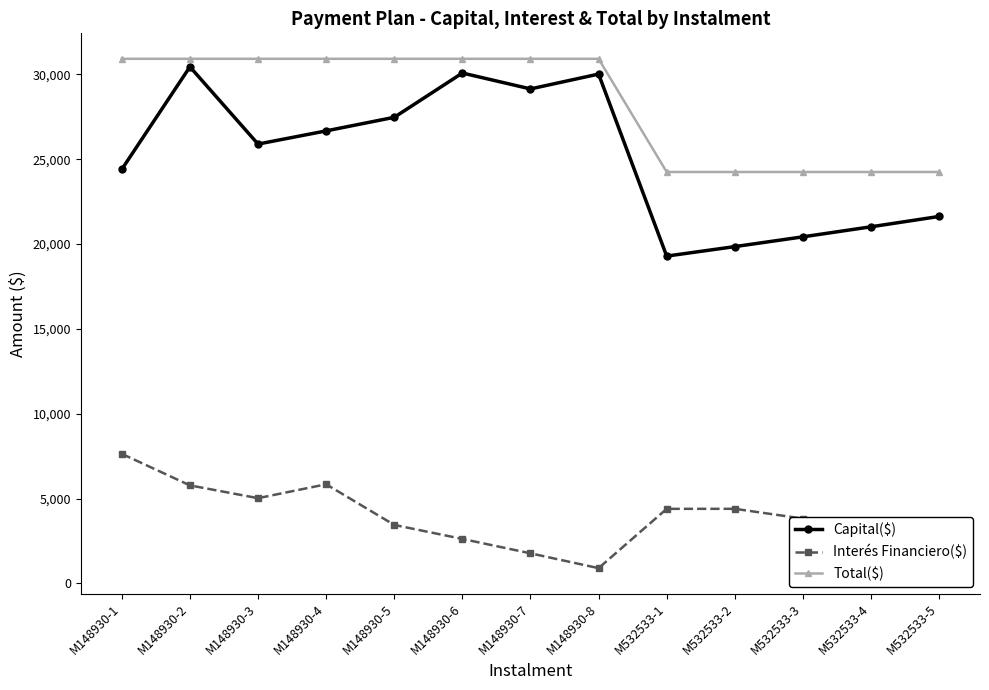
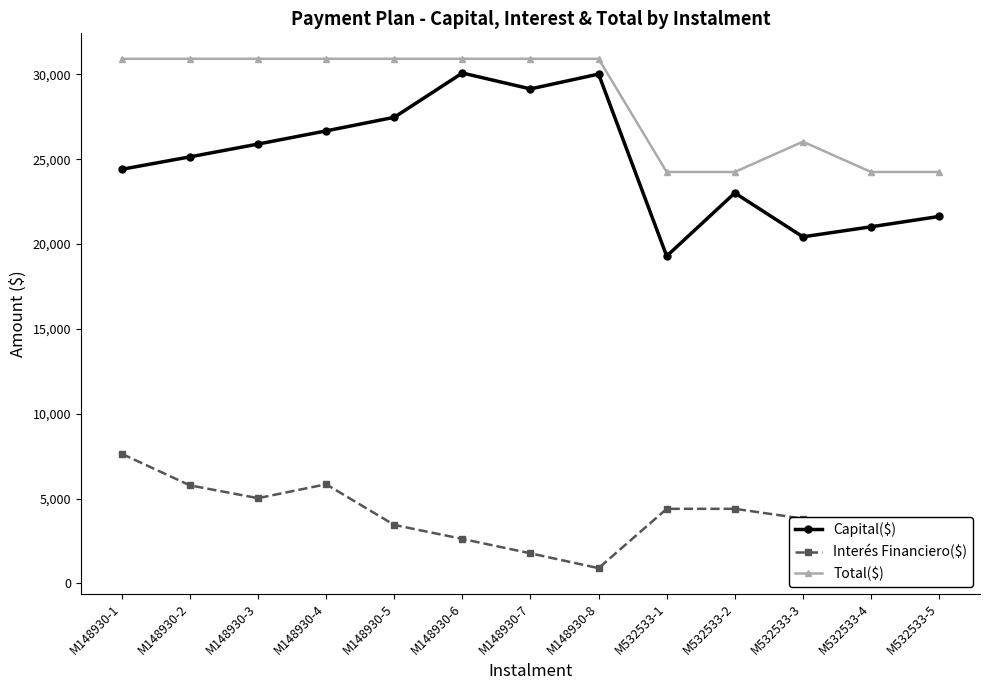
Capital($), M148930-2: 30,400 -> 25,100
Capital($), M532533-2: 19,800 -> 23,000
Total($), M532533-3: 24,200 -> 26,000
